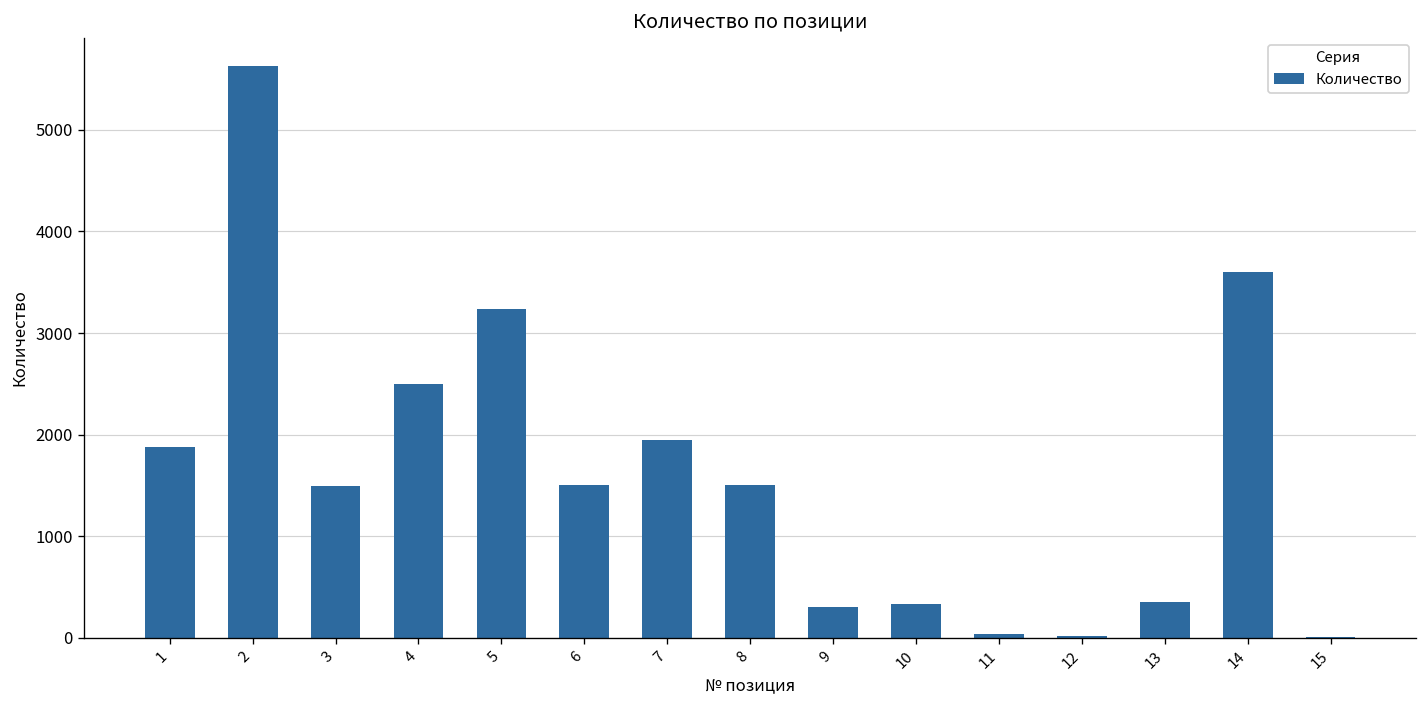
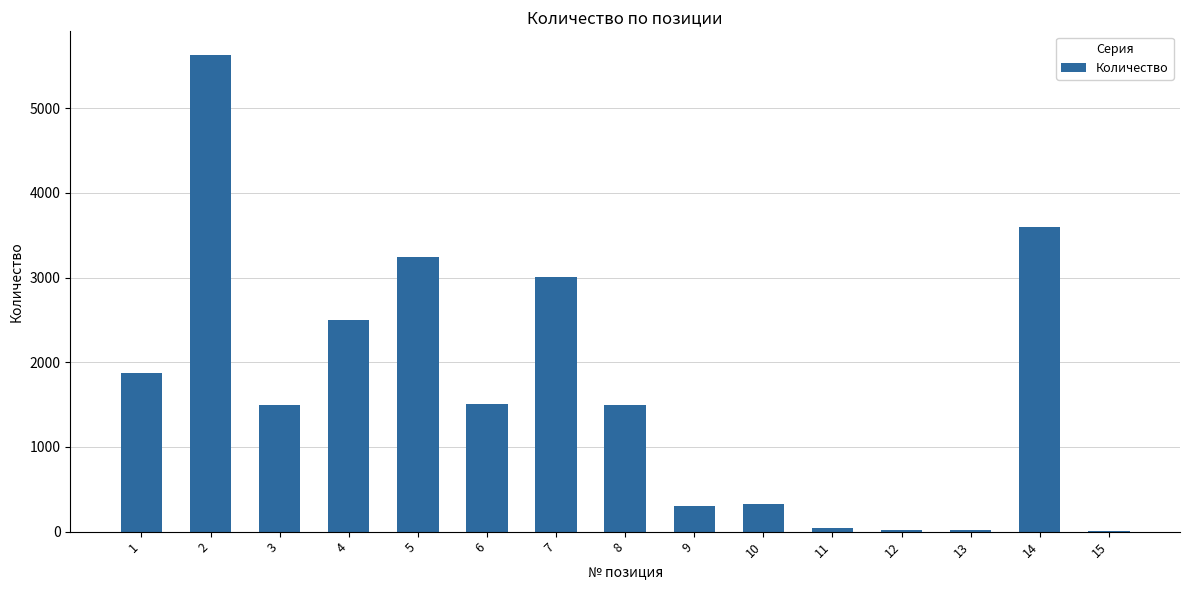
7: 2000 -> 3000
13: 400 -> 0
